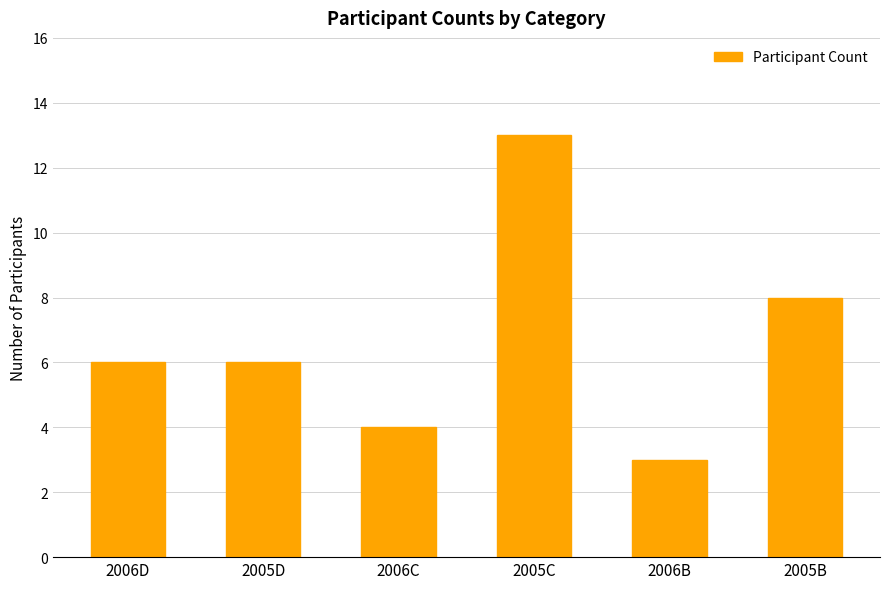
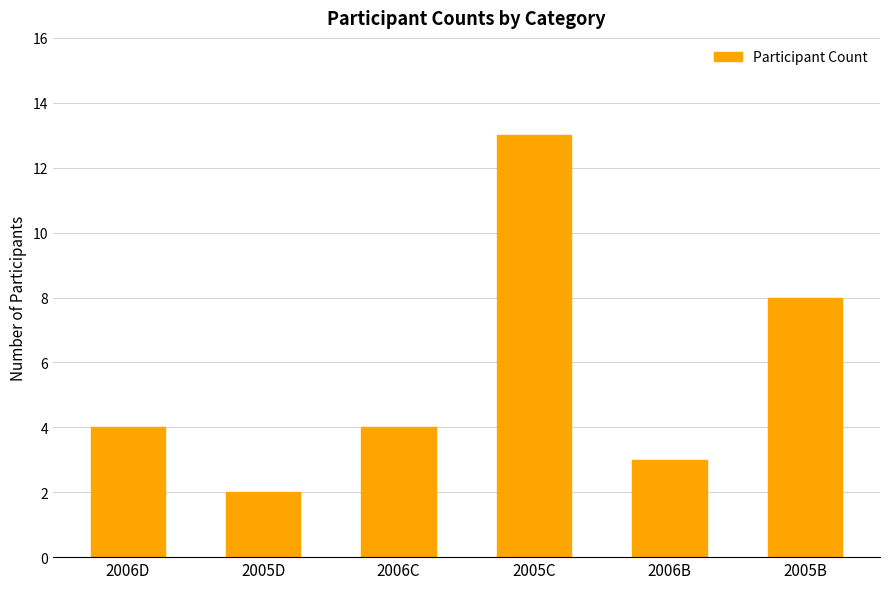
2006D: 6 -> 4
2005D: 6 -> 2
